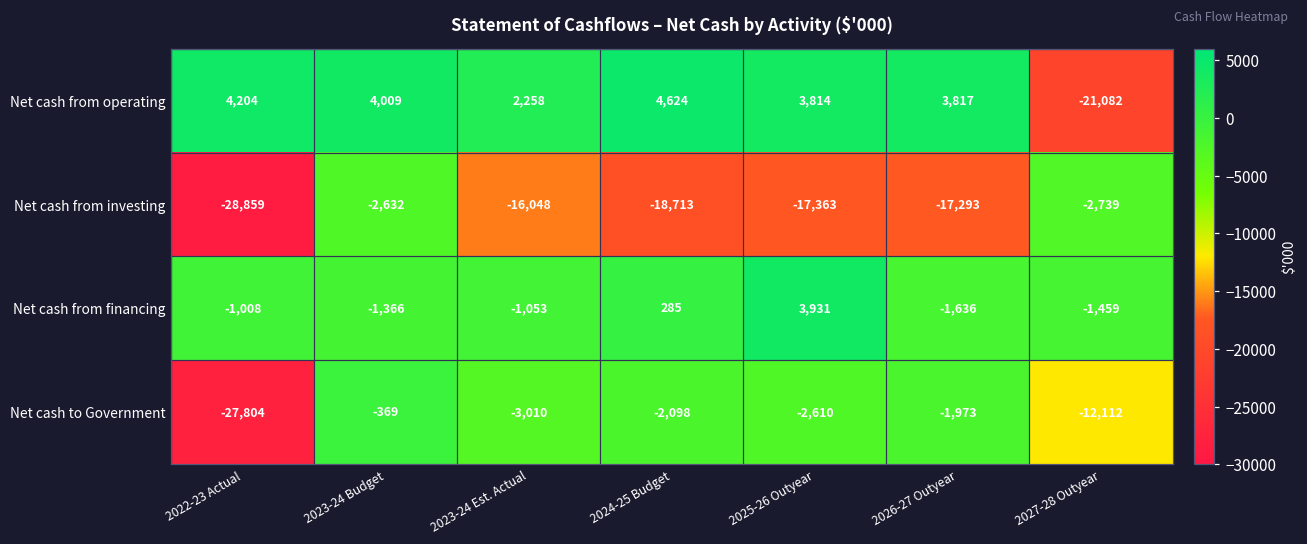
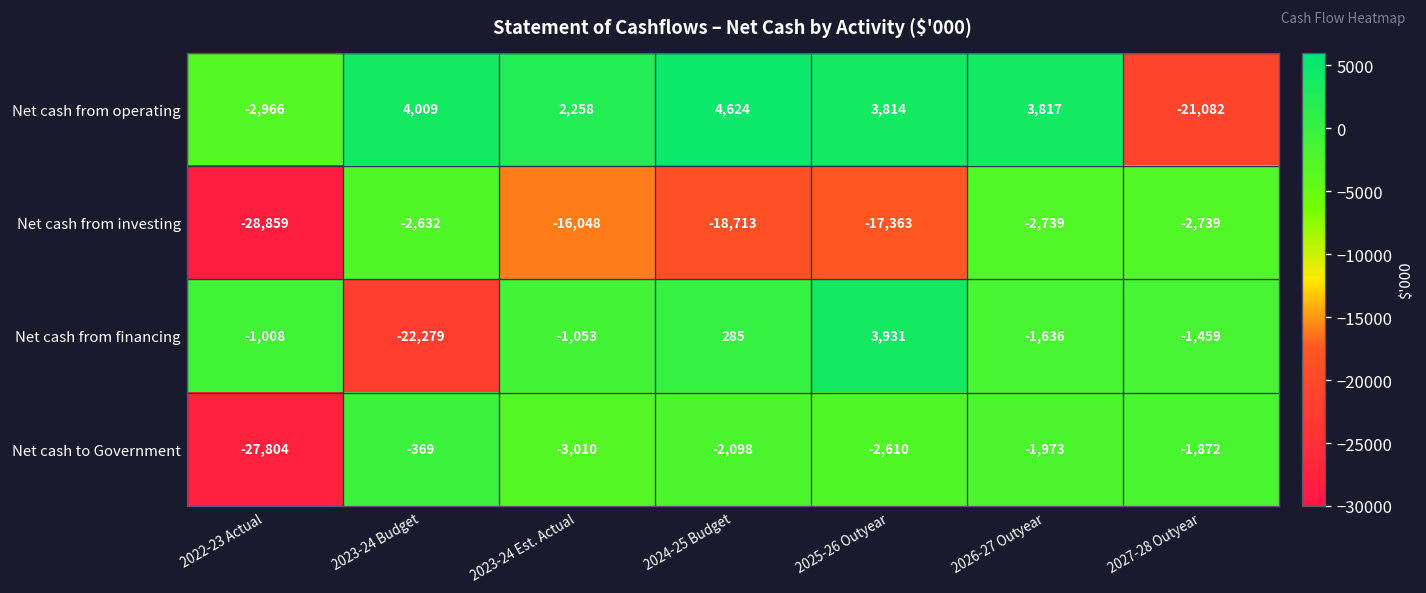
Net cash from operating, 2022-23 Actual: 4,204 -> -2,966
Net cash from investing, 2026-27 Outyear: -17,293 -> -2,739
Net cash from financing, 2023-24 Budget: -1,366 -> -22,279
Net cash to Government, 2027-28 Outyear: -12,112 -> -1,872
